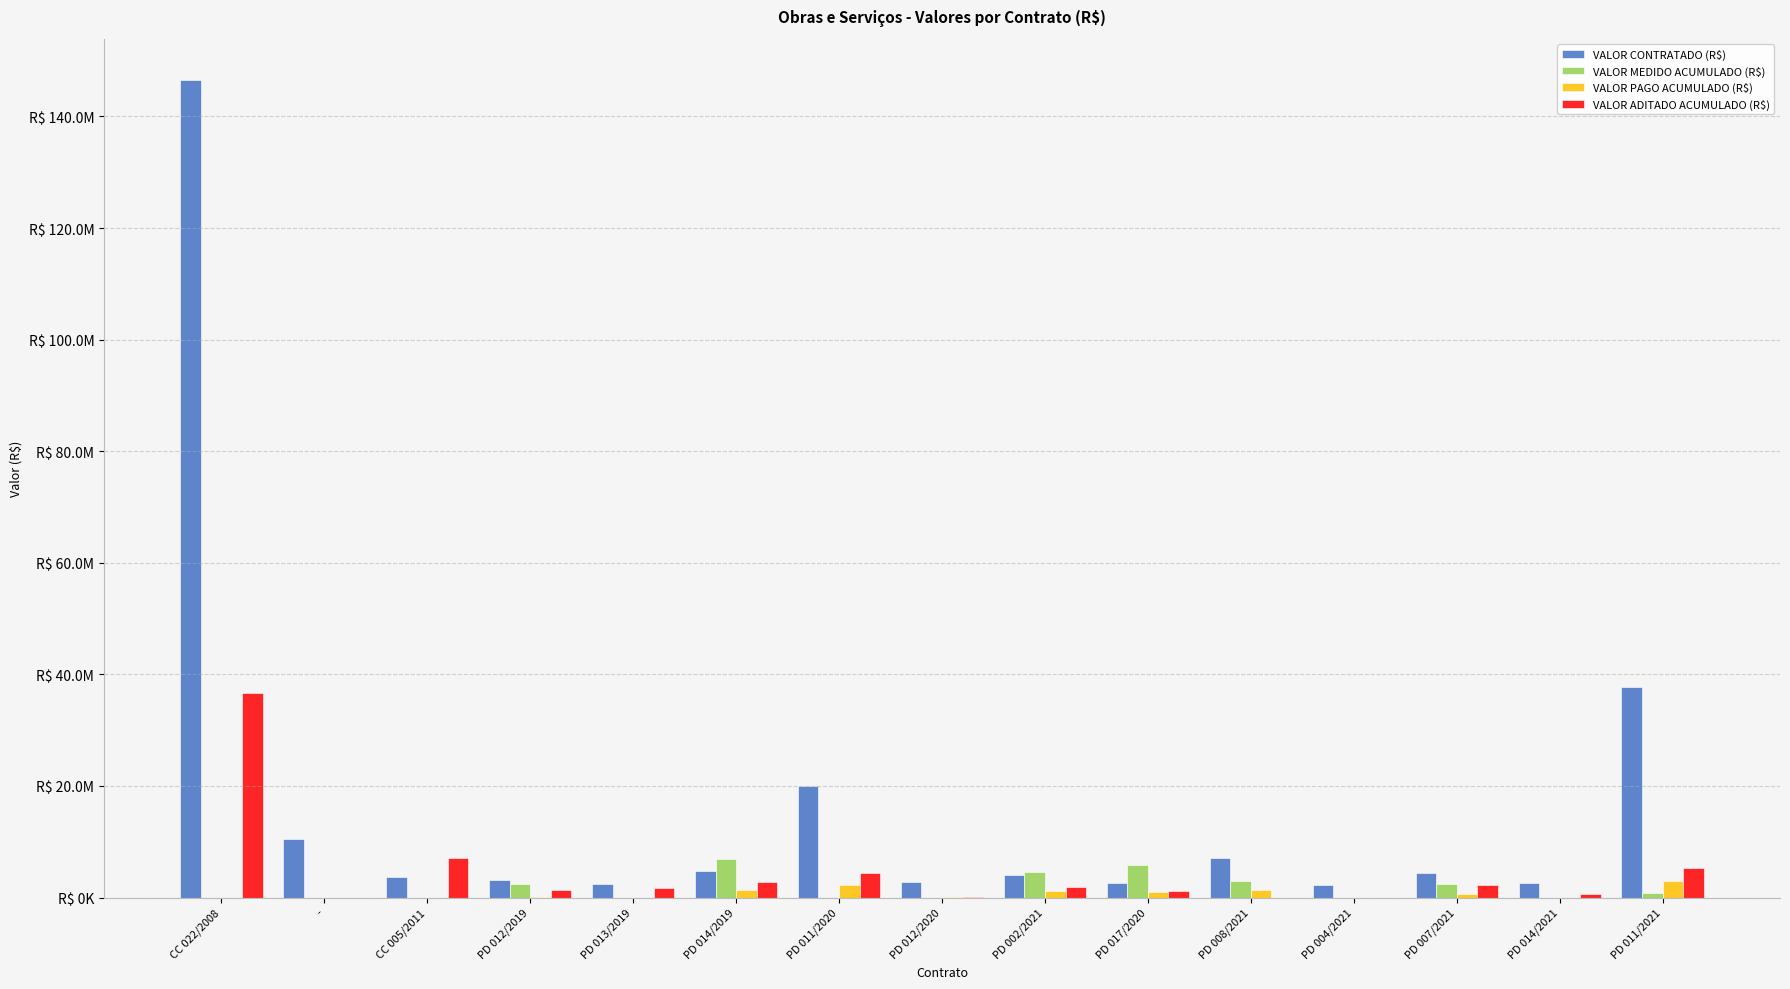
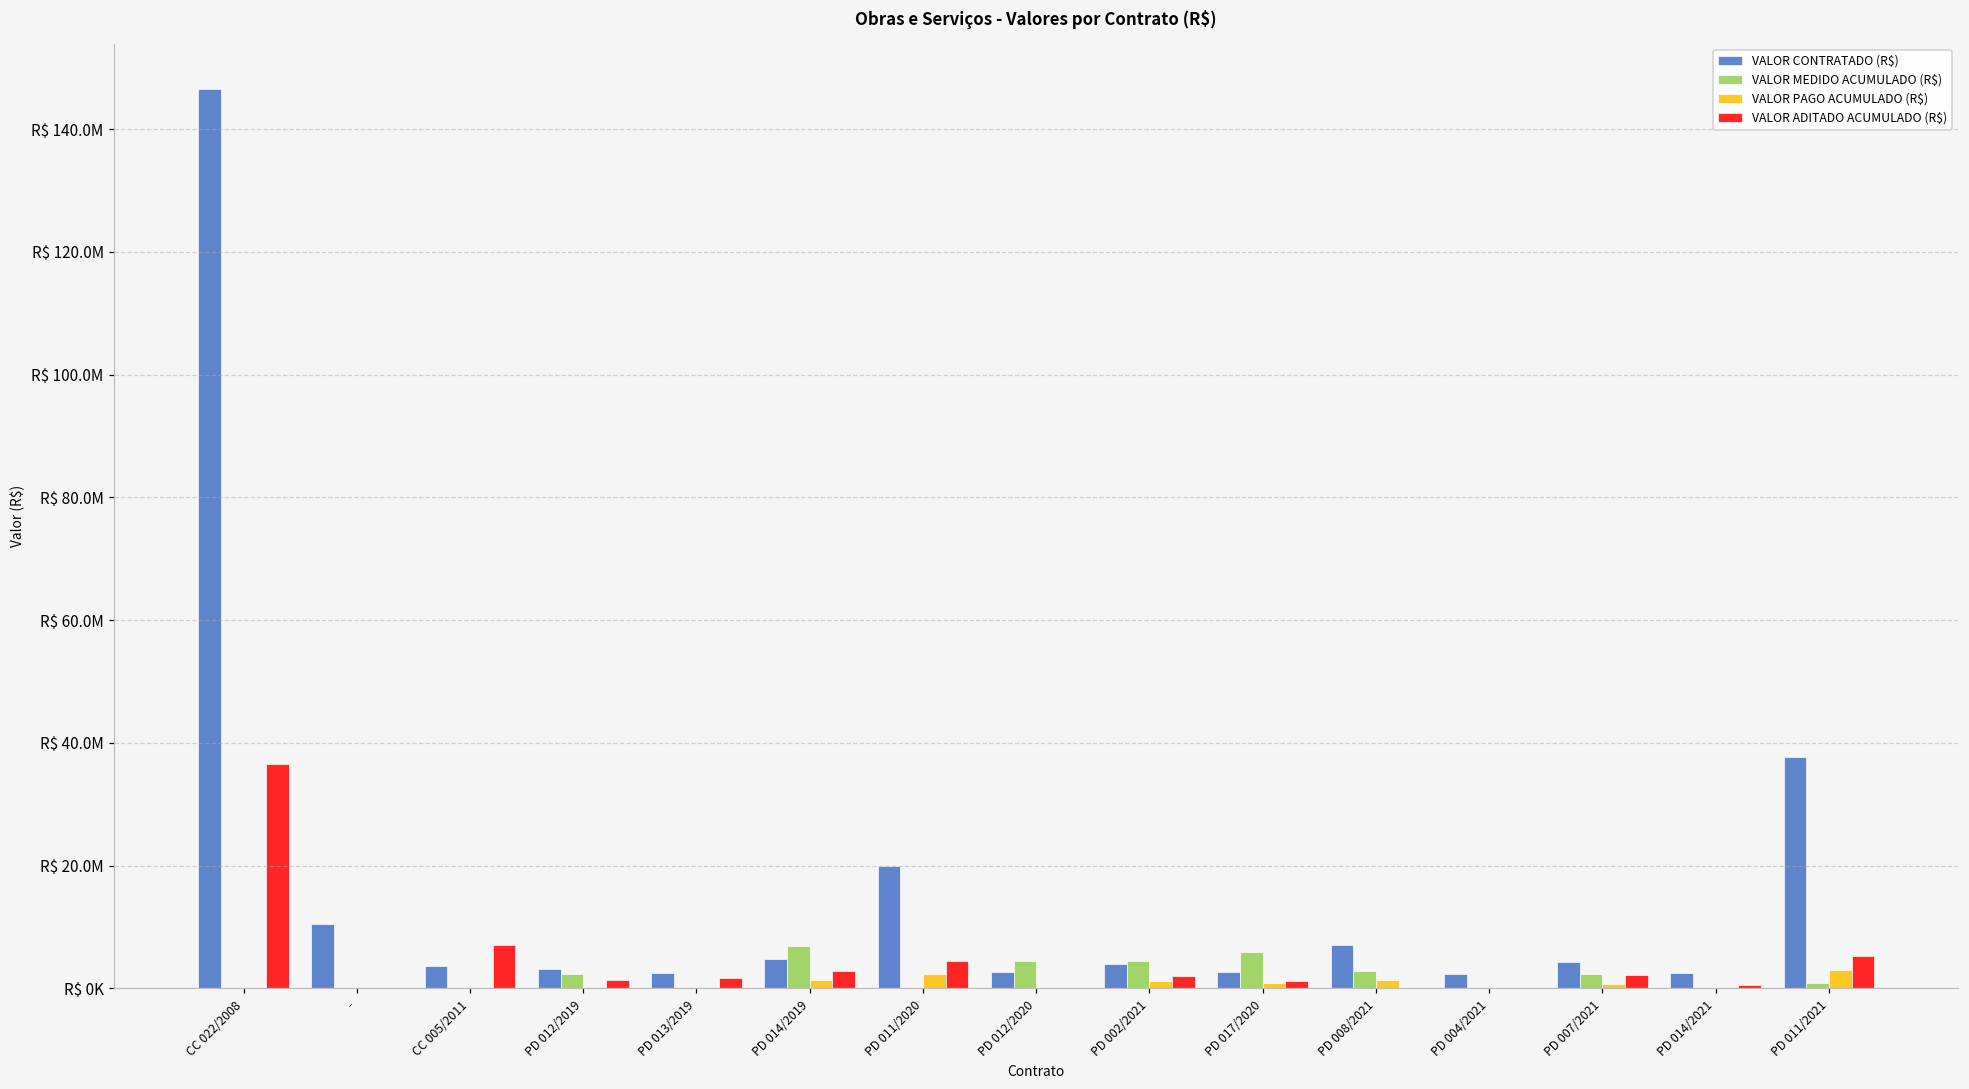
VALOR MEDIDO ACUMULADO (R$), PD 012/2020: R$ 0 -> R$ 4000000
